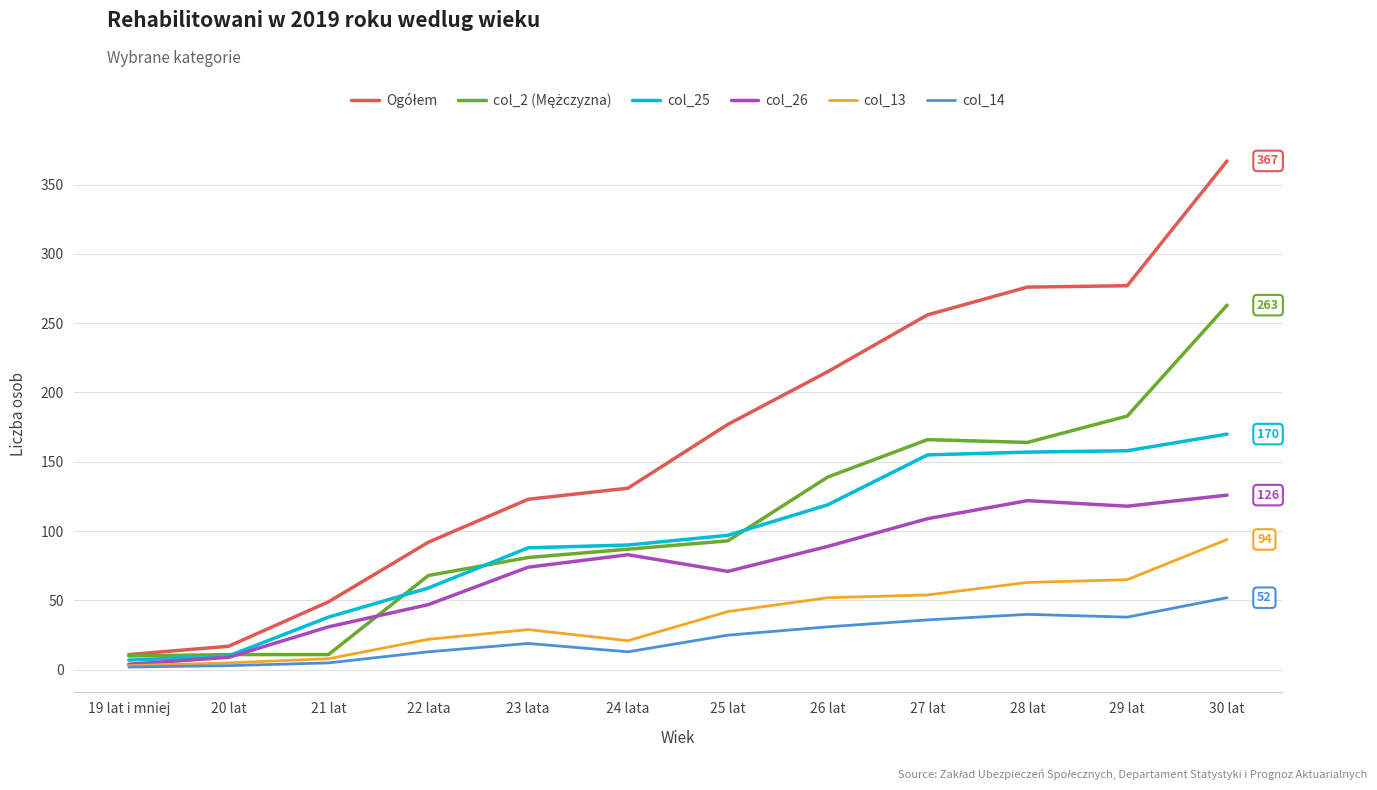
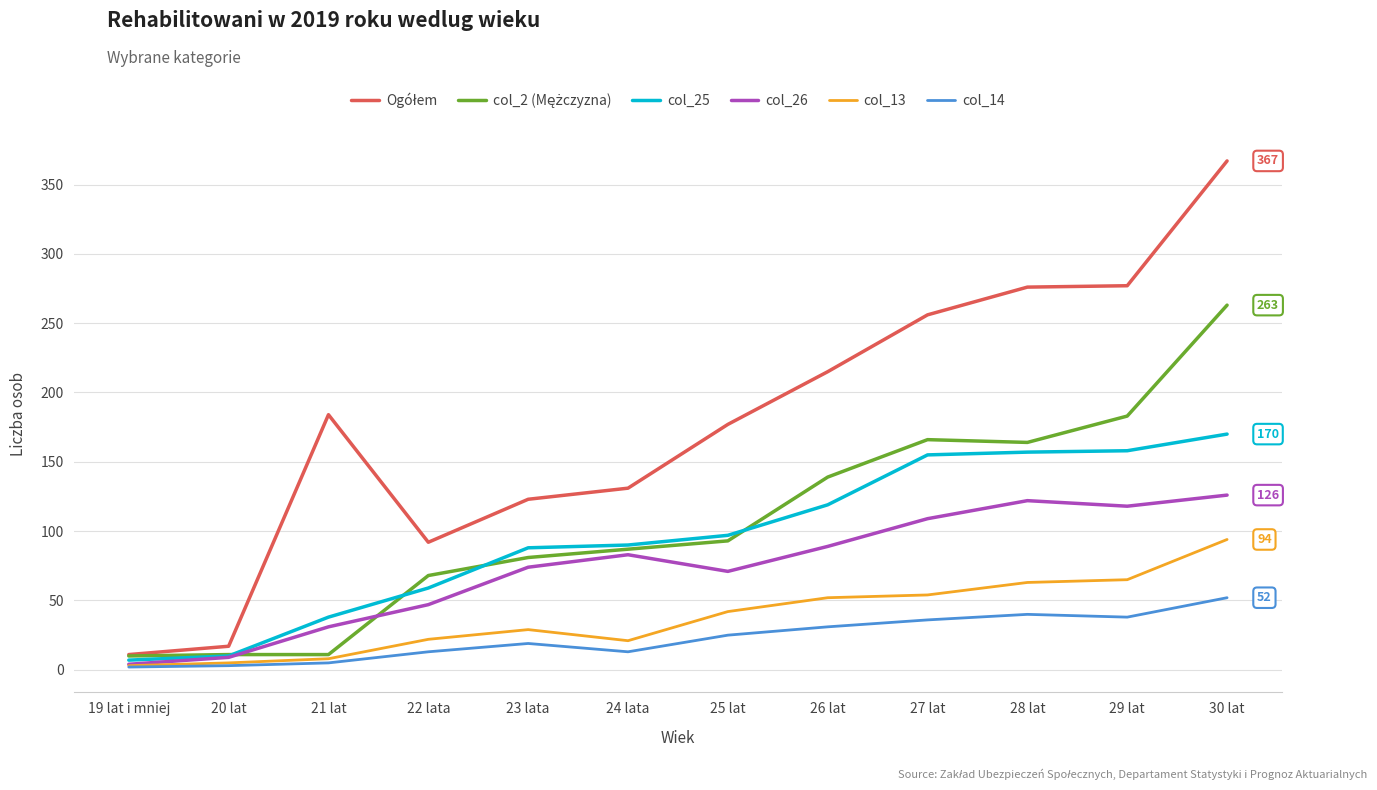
Ogółem, 21 lat: 49 -> 184
